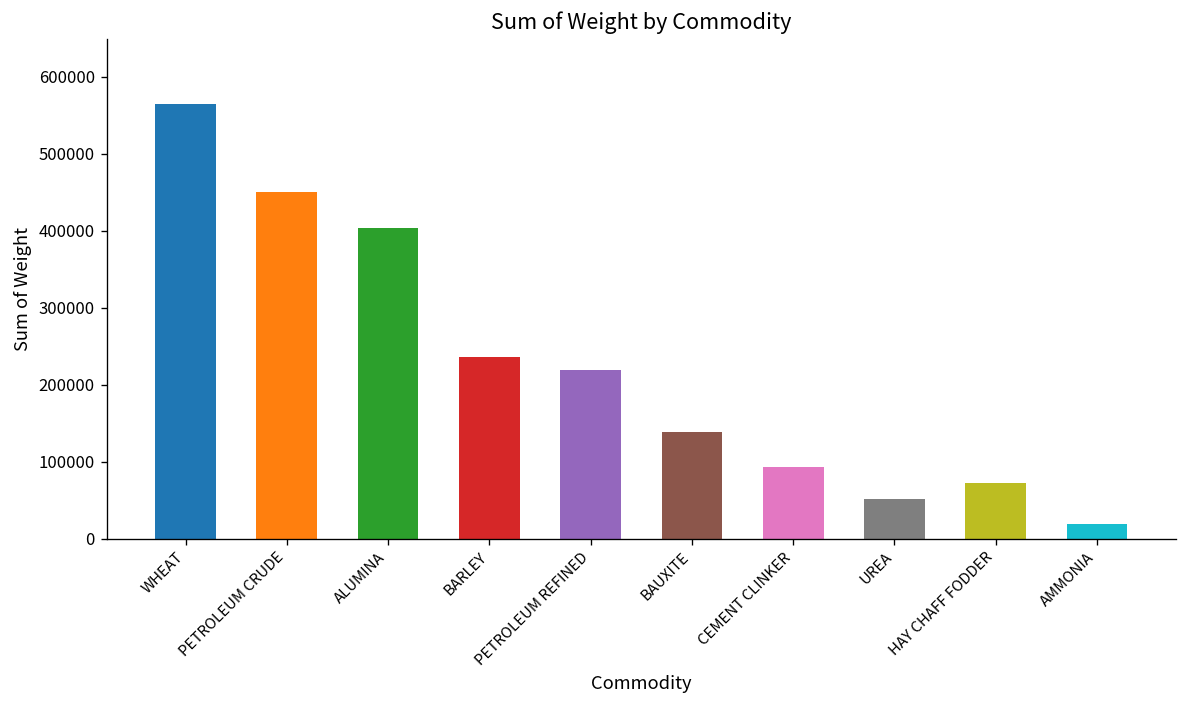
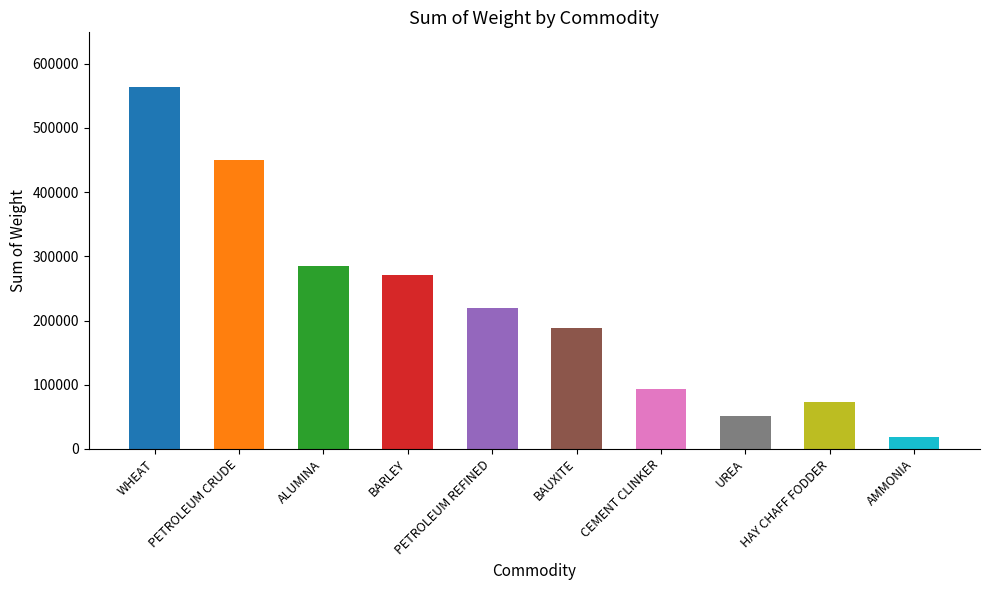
ALUMINA: 400000 -> 290000
BARLEY: 240000 -> 270000
BAUXITE: 140000 -> 190000
